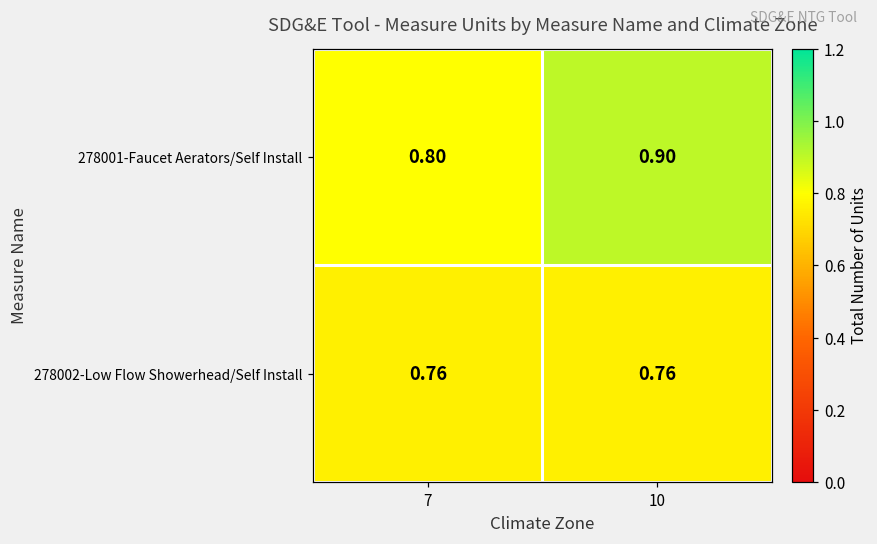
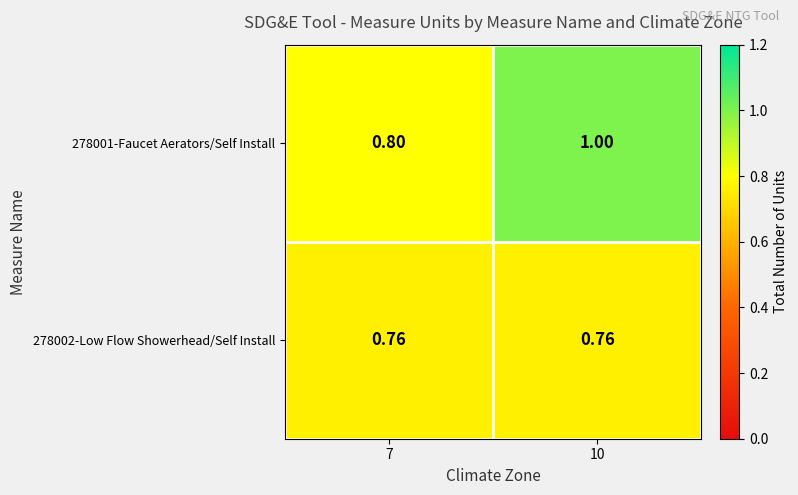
278001-Faucet Aerators/Self Install, 10: 0.90 -> 1.00
